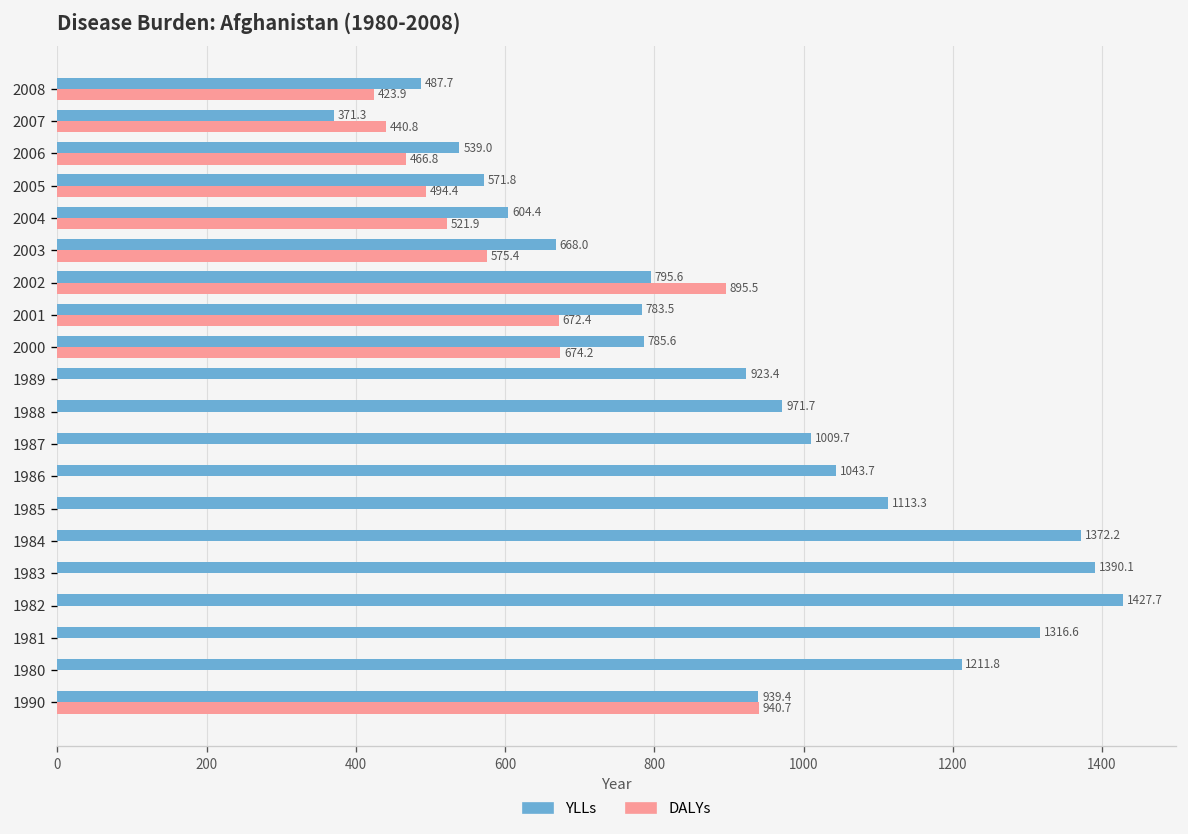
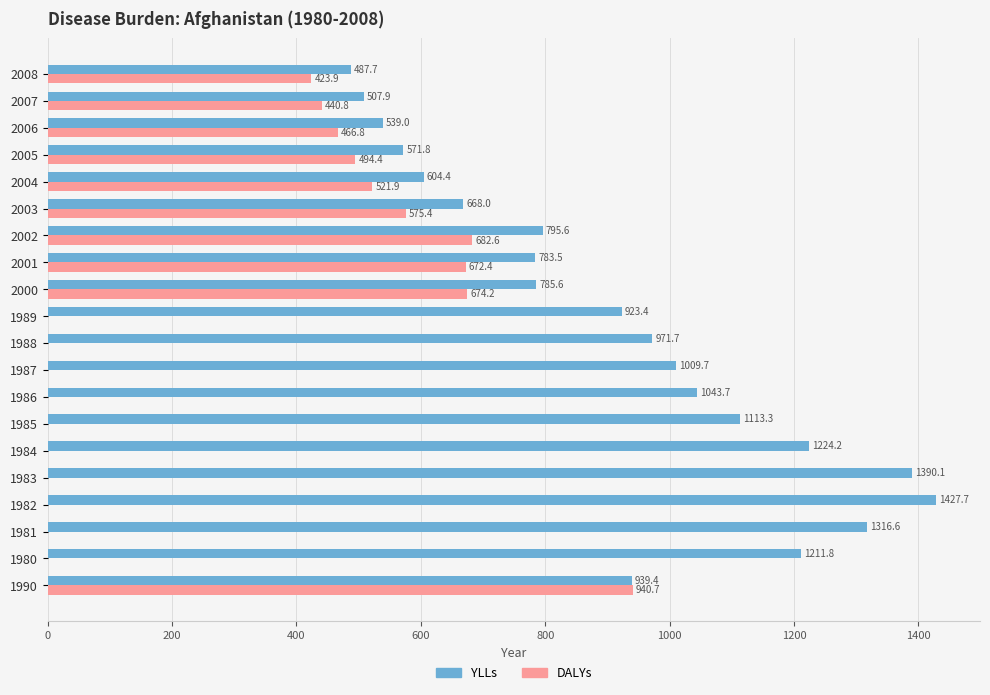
YLLs, 2007: 371.3 -> 507.9
DALYs, 2002: 895.5 -> 682.6
YLLs, 1984: 1372.2 -> 1224.2
